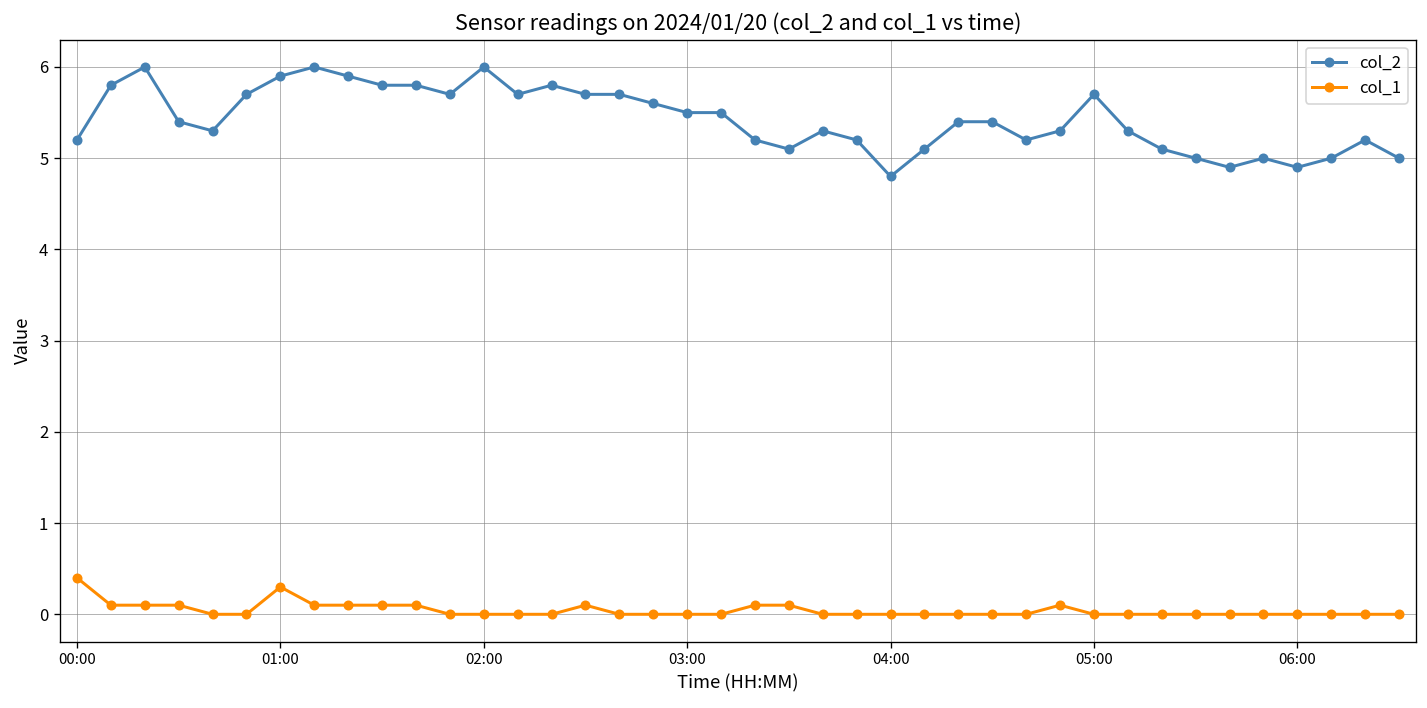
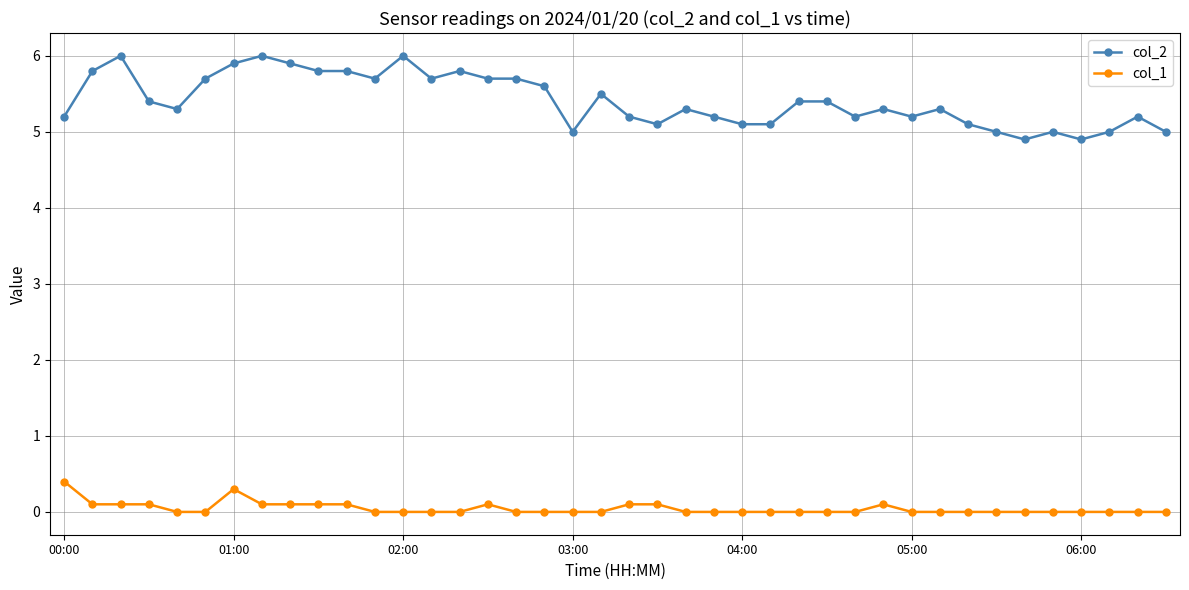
col_2, 03:00: 5.5 -> 5.0
col_2, 04:00: 4.8 -> 5.1
col_2, 05:00: 5.7 -> 5.2
